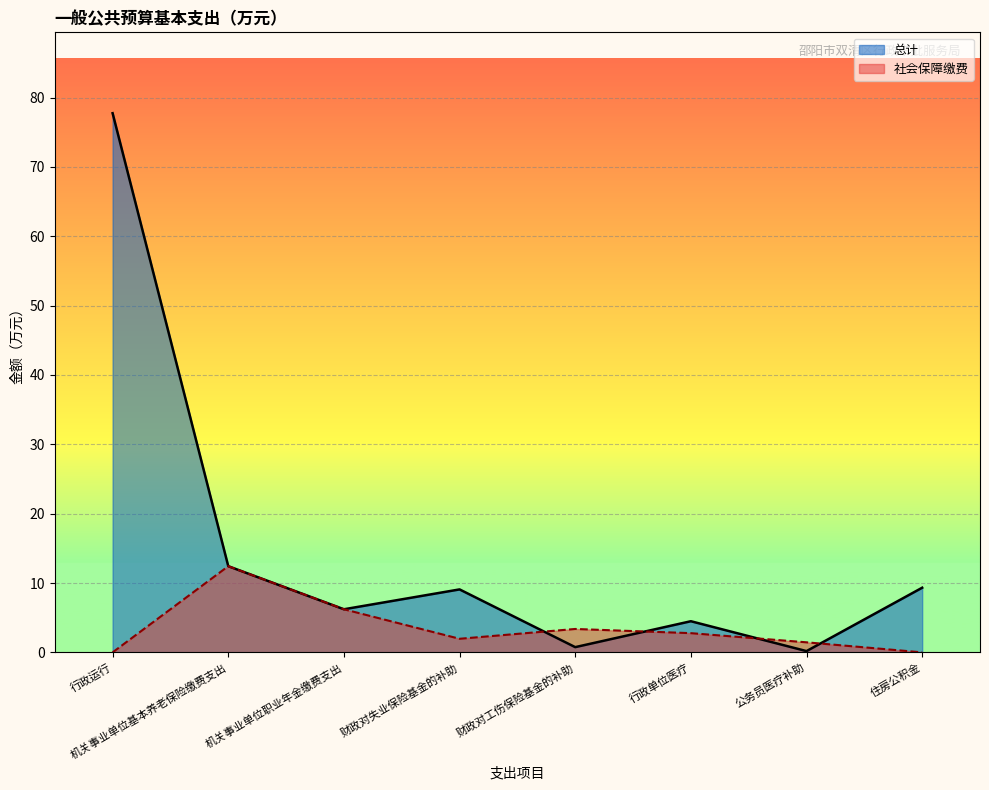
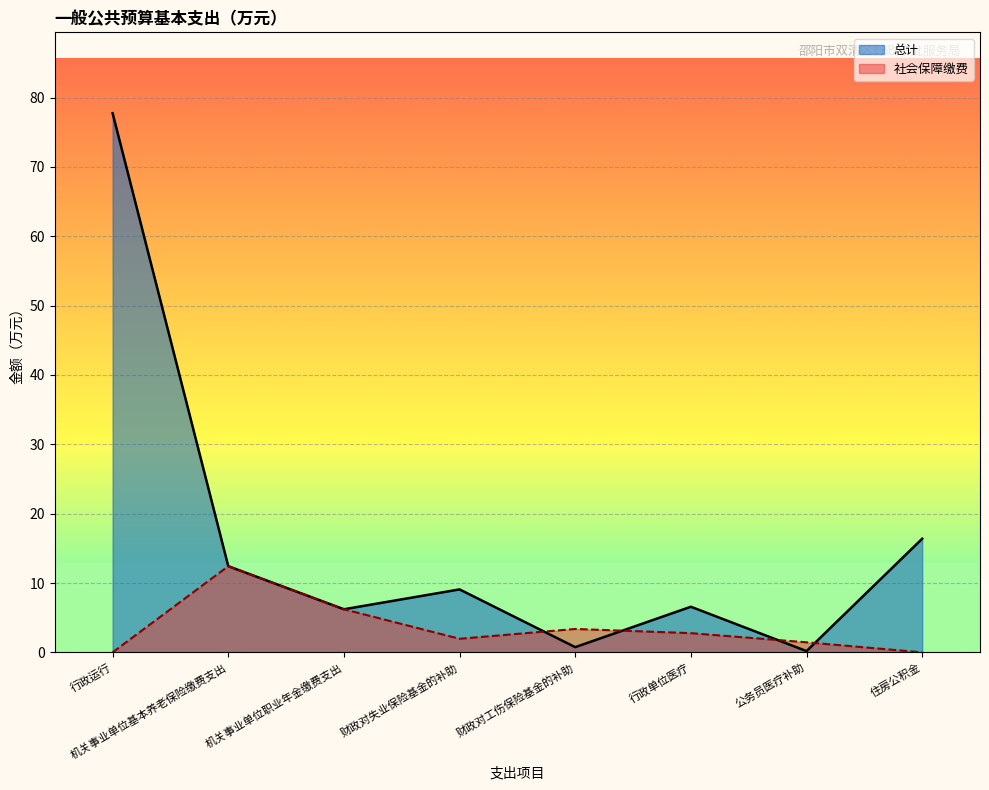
总计, 行政单位医疗: 4 -> 7
总计, 住房公积金: 9 -> 16
